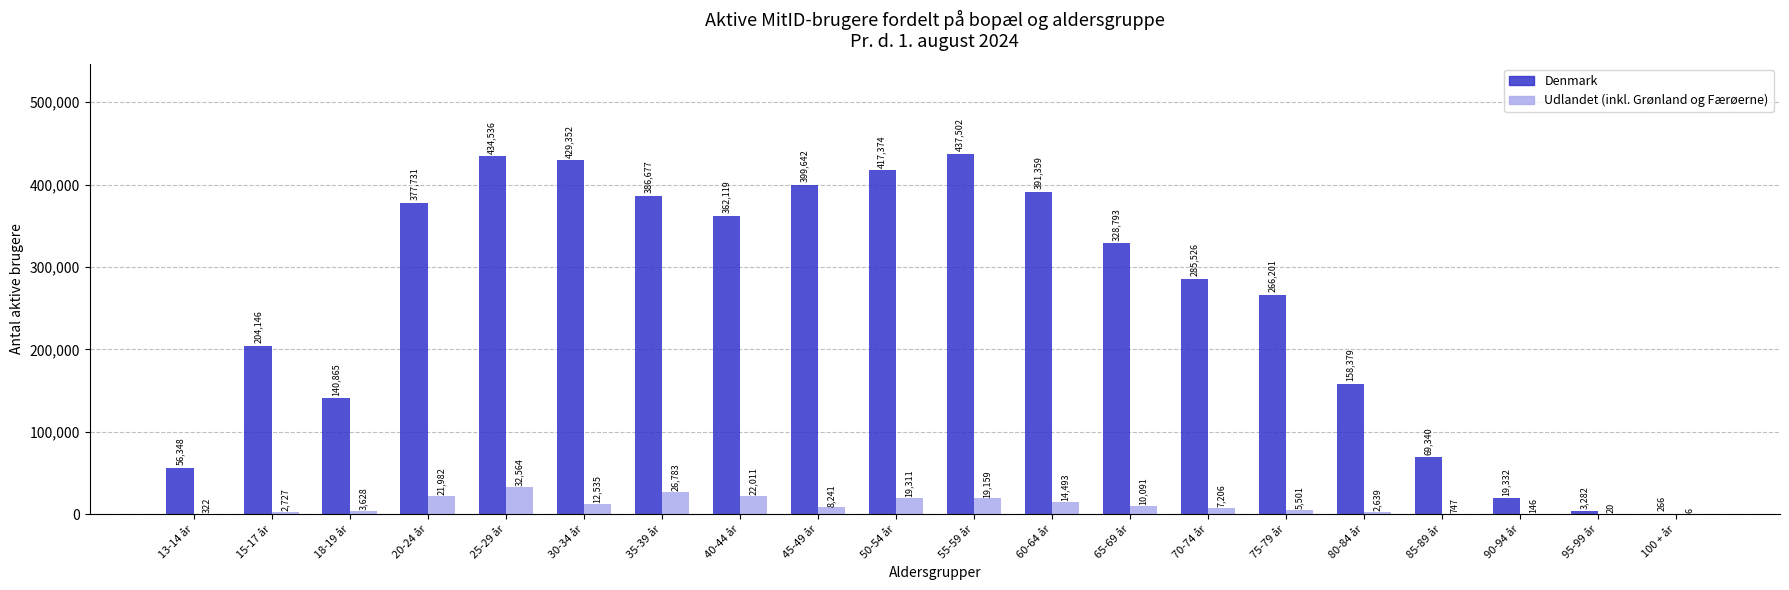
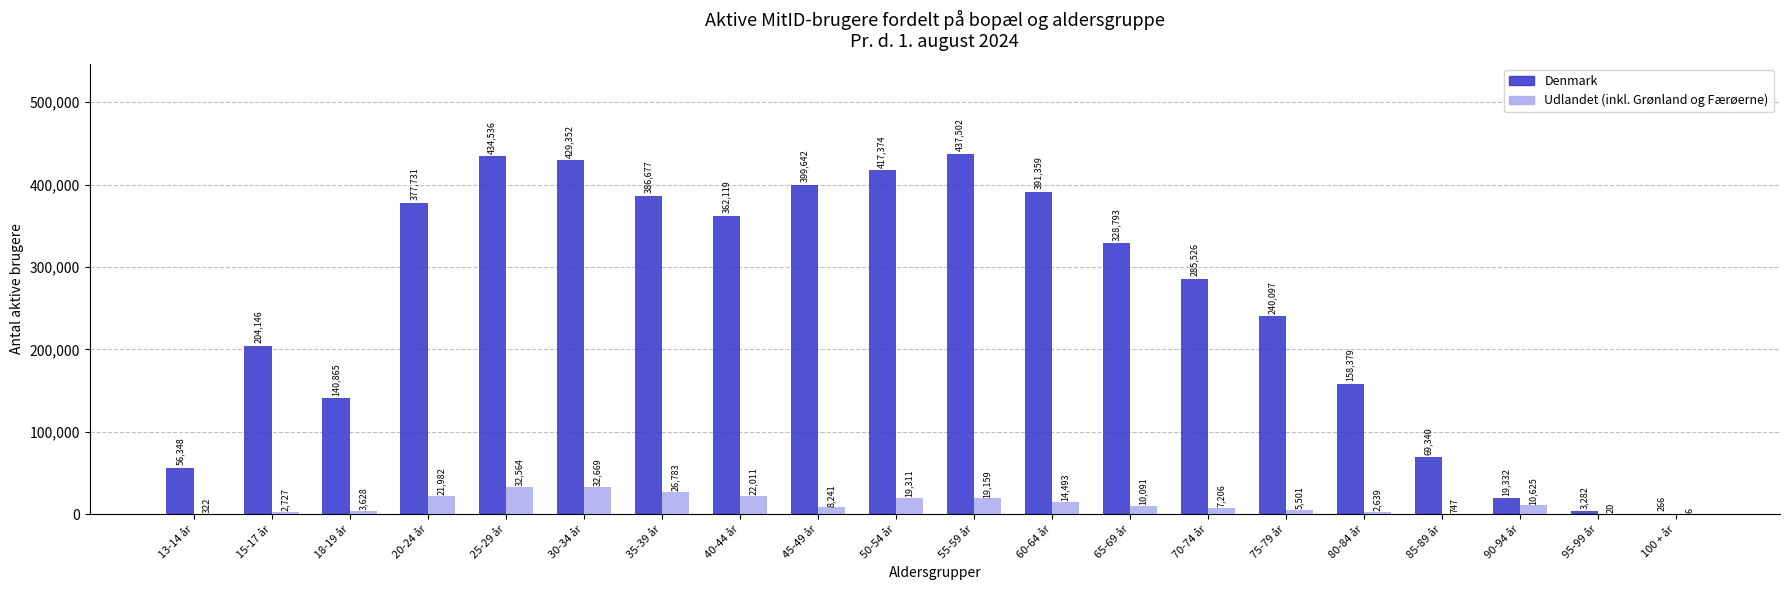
Udlandet (inkl. Grønland og Færøerne), 30-34 år: 12,535 -> 32,669
Denmark, 75-79 år: 266,201 -> 240,097
Udlandet (inkl. Grønland og Færøerne), 90-94 år: 146 -> 10,625
